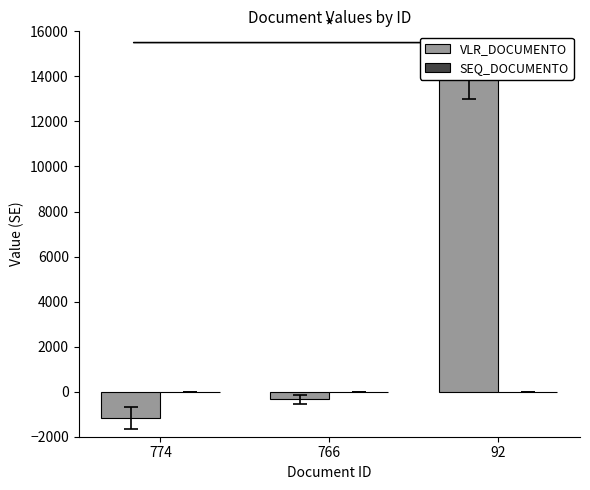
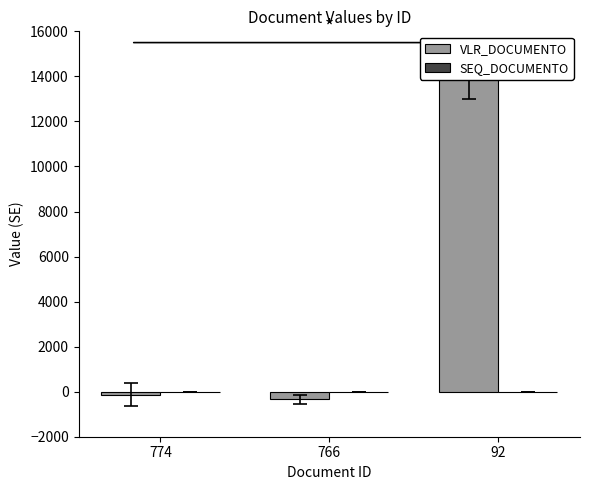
VLR_DOCUMENTO, 774: -1200 -> -100
